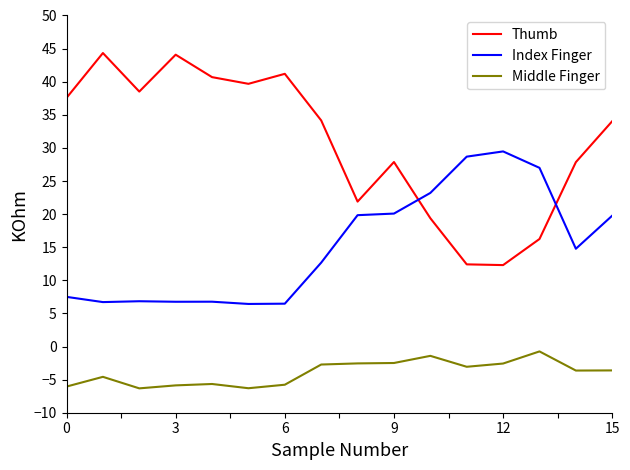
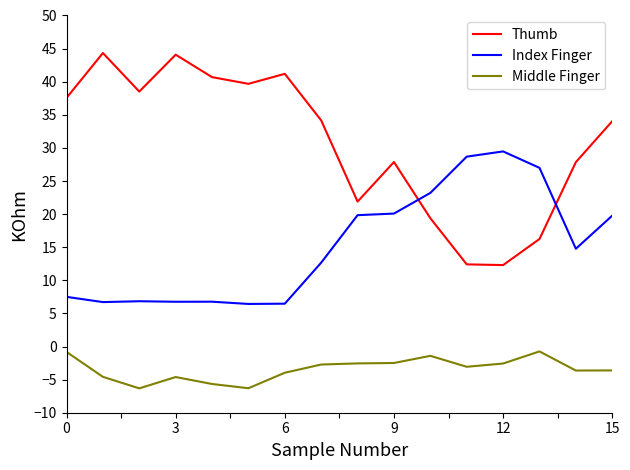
Middle Finger, 0: -6 -> -1
Middle Finger, 3: -6 -> -5
Middle Finger, 6: -6 -> -4
